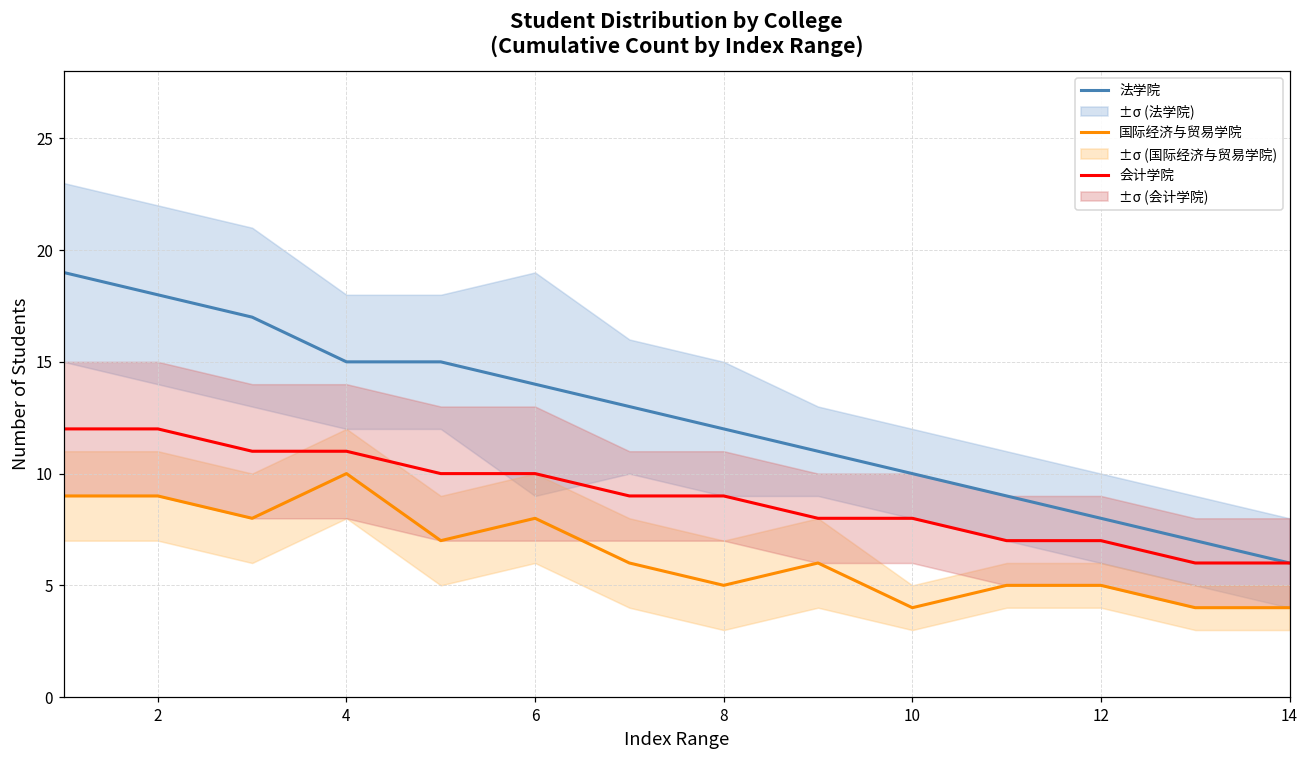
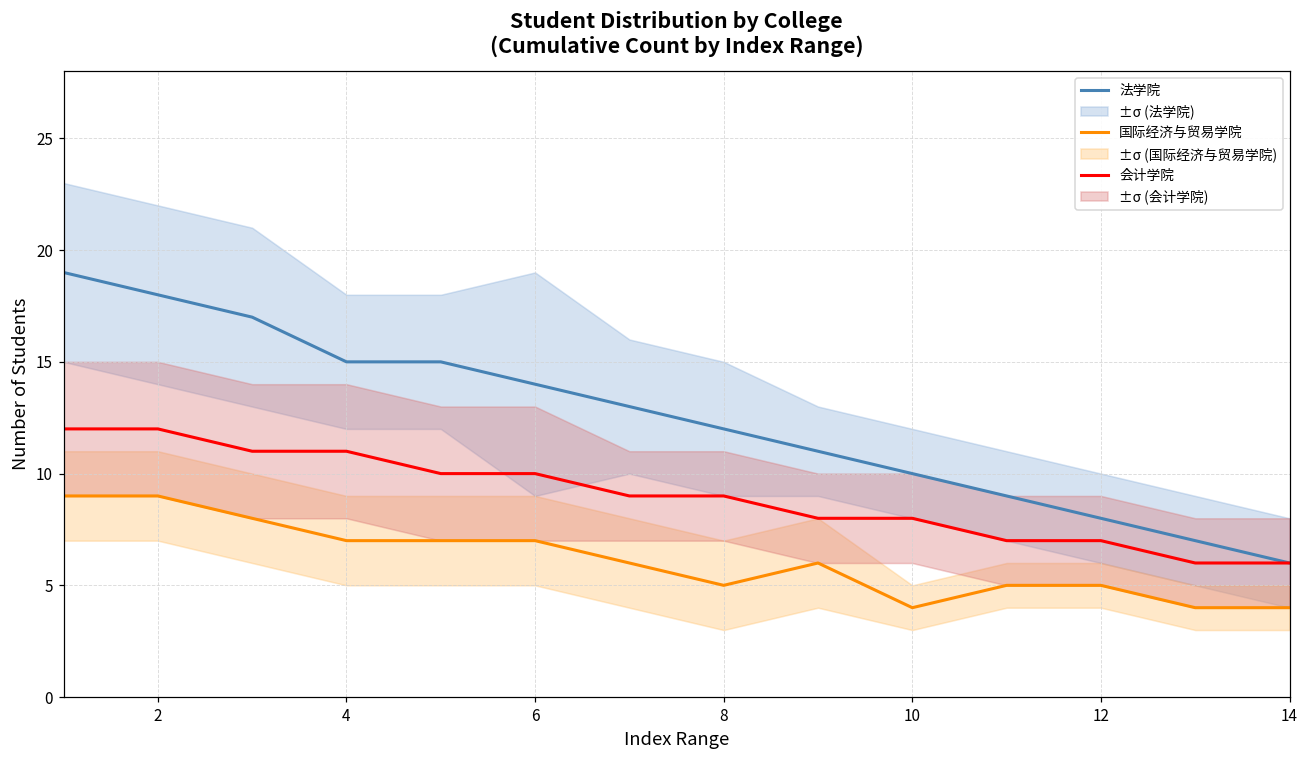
国际经济与贸易学院, 4: 10 -> 7
国际经济与贸易学院, 6: 8 -> 7
